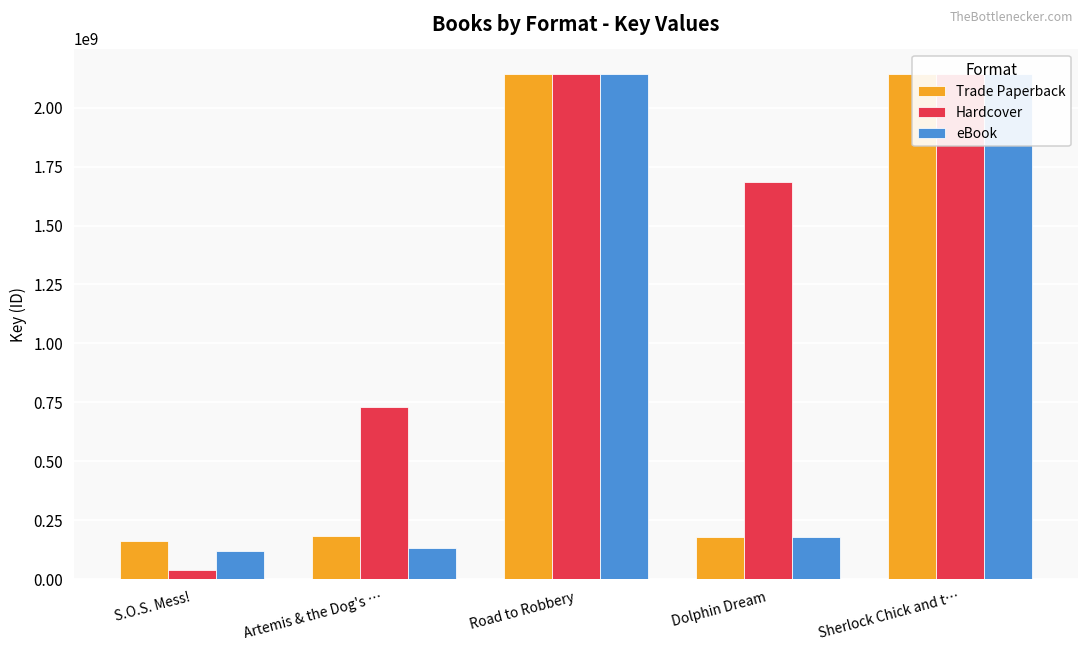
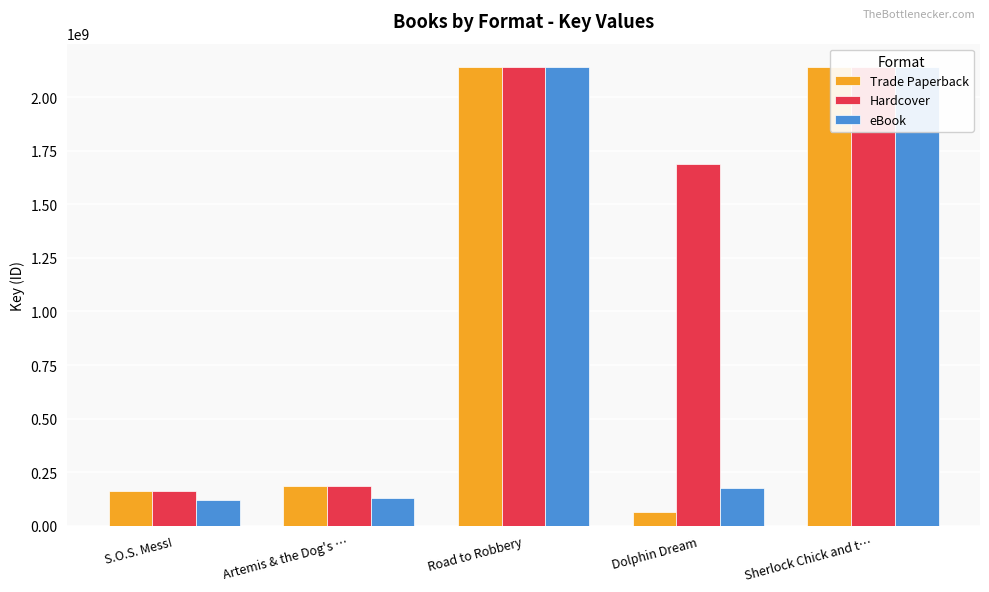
Hardcover, S.O.S. Mess!: 40000000 -> 160000000
Hardcover, Artemis & the Dog's …: 730000000 -> 180000000
Trade Paperback, Dolphin Dream: 180000000 -> 60000000
